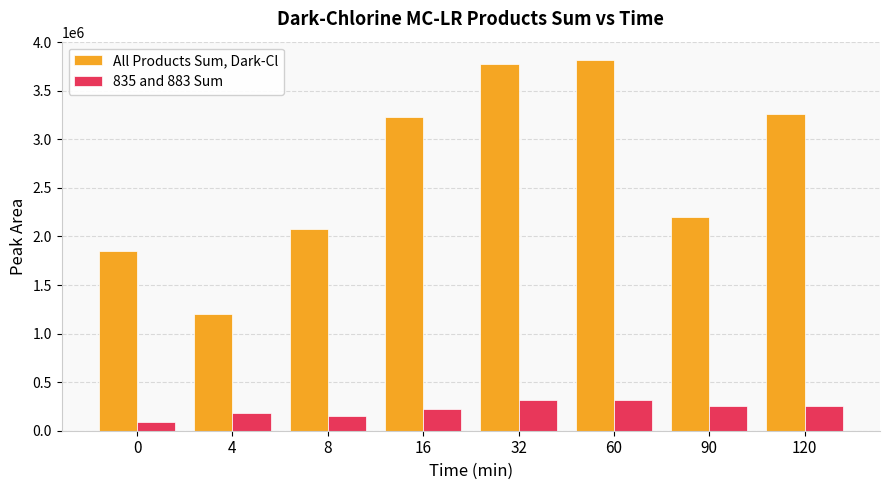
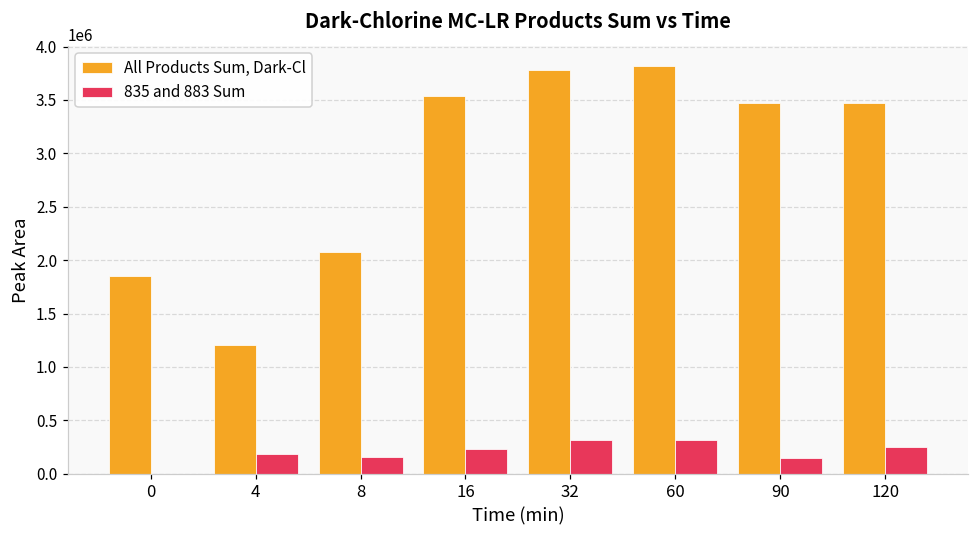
835 and 883 Sum, 0: 100000 -> 0
All Products Sum, Dark-Cl, 16: 3200000 -> 3500000
All Products Sum, Dark-Cl, 90: 2200000 -> 3500000
835 and 883 Sum, 90: 200000 -> 100000
All Products Sum, Dark-Cl, 120: 3300000 -> 3500000
